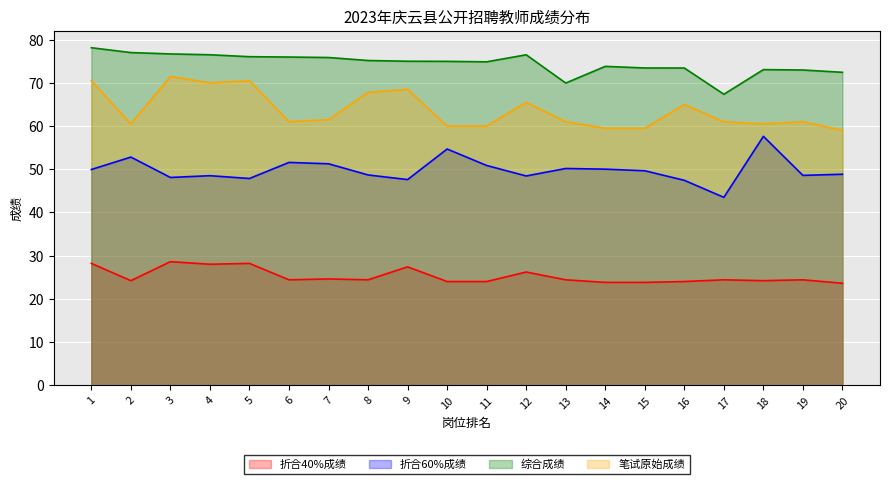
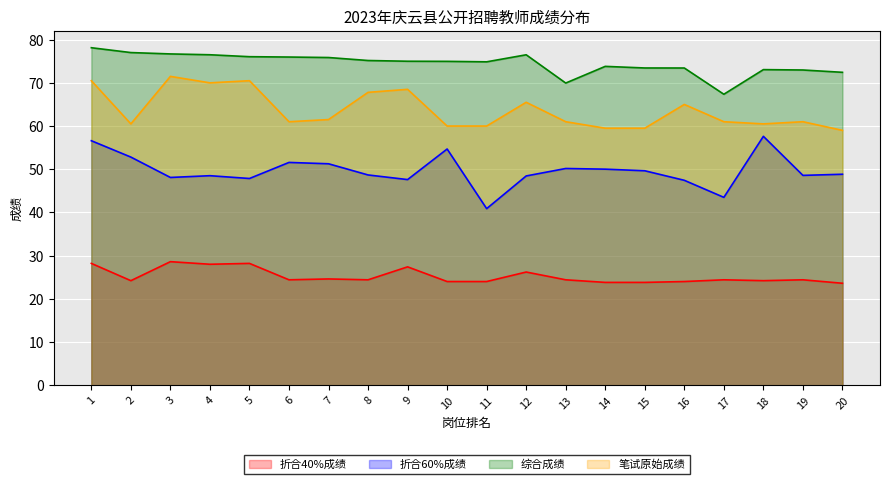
折合60%成绩, 1: 50 -> 57
折合60%成绩, 11: 51 -> 41
